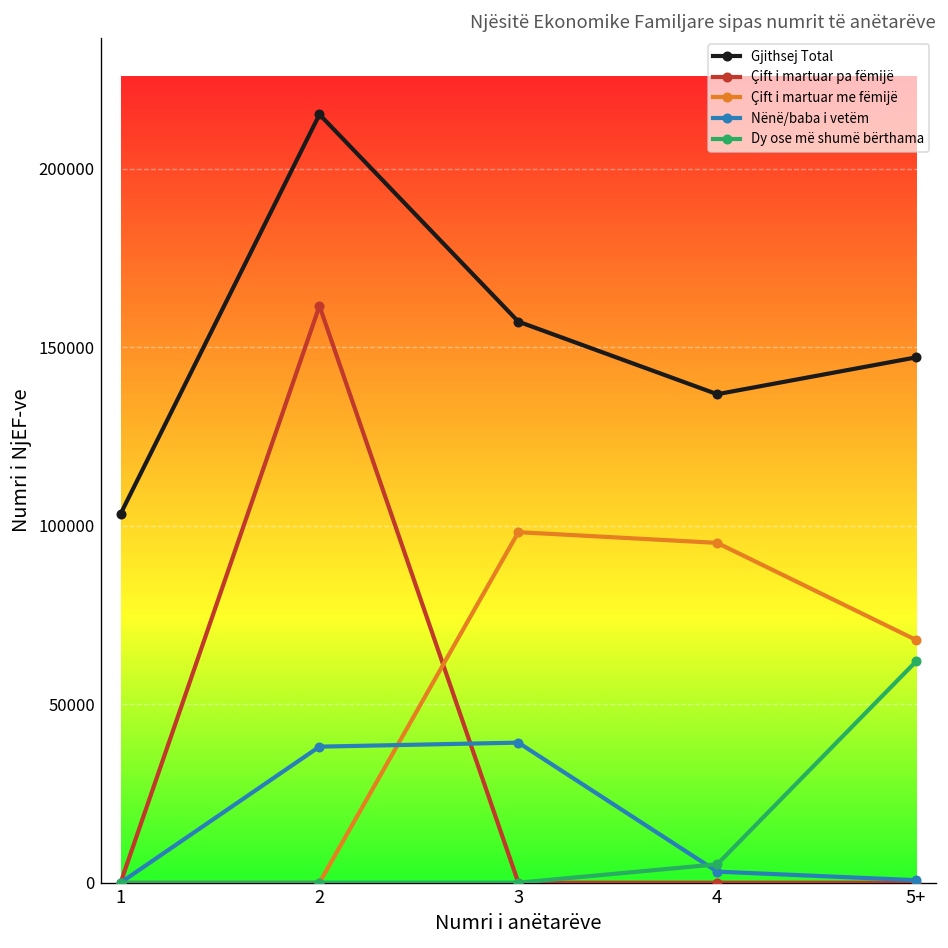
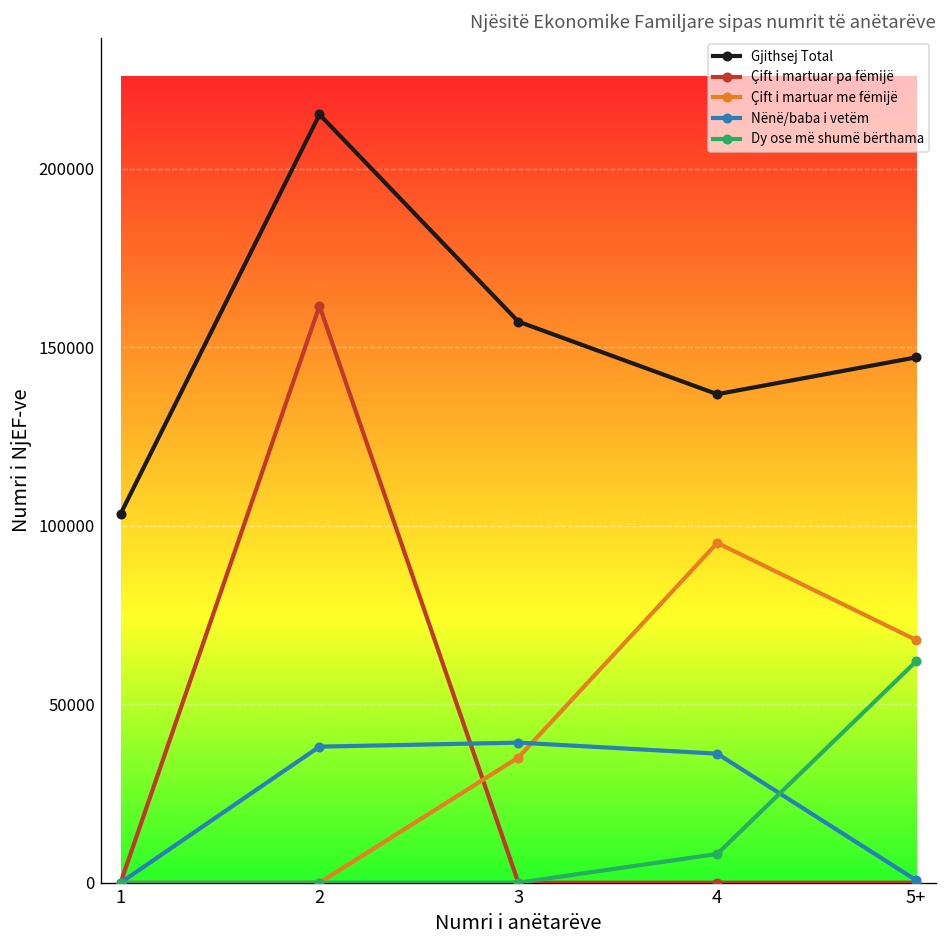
Çift i martuar me fëmijë, 3: 98000 -> 35000
Nënë/baba i vetëm, 4: 3000 -> 36000
Dy ose më shumë bërthama, 4: 5000 -> 8000
